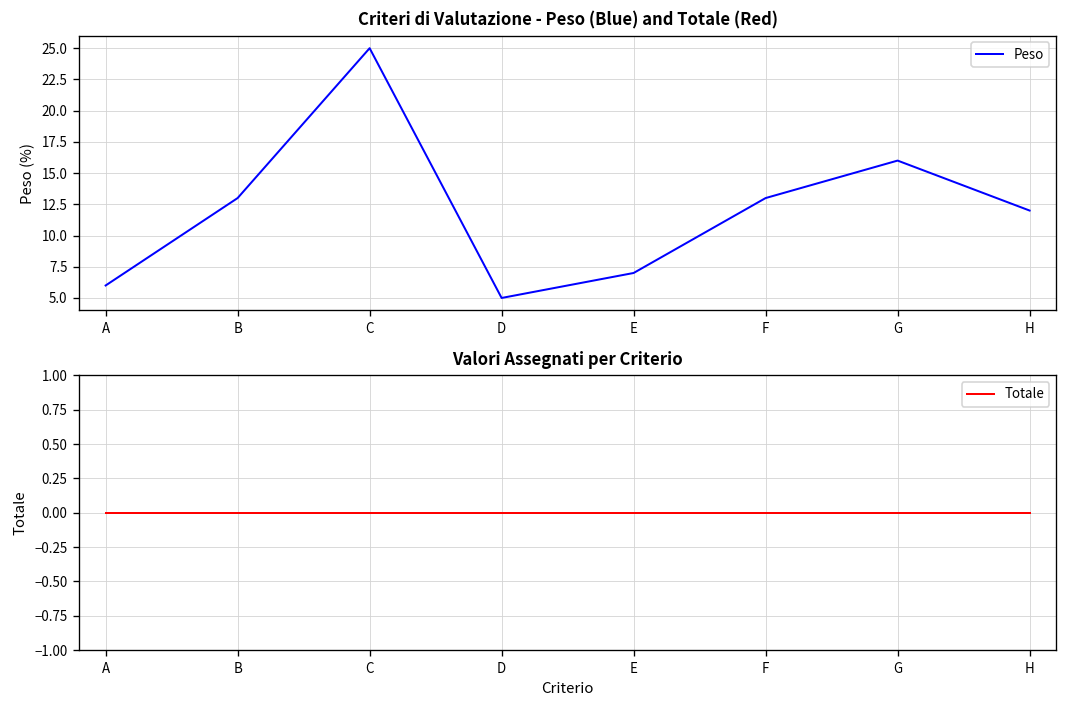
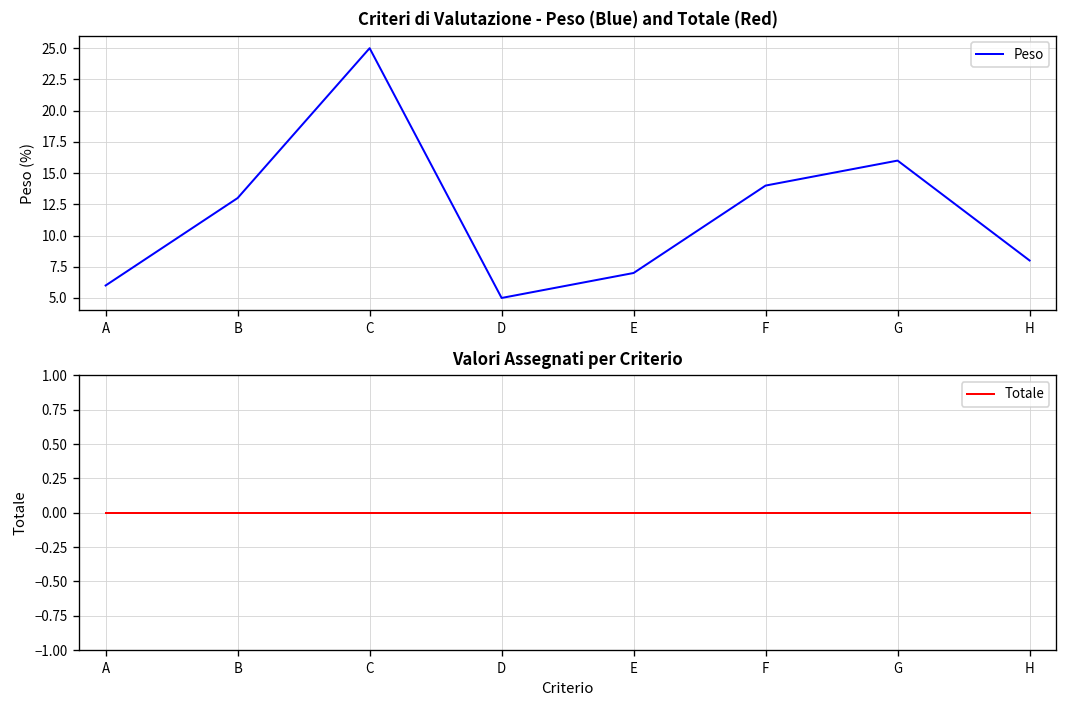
Criteri di Valutazione - Peso (Blue) and Totale (Red), F: 13 -> 14
Criteri di Valutazione - Peso (Blue) and Totale (Red), H: 12 -> 8
